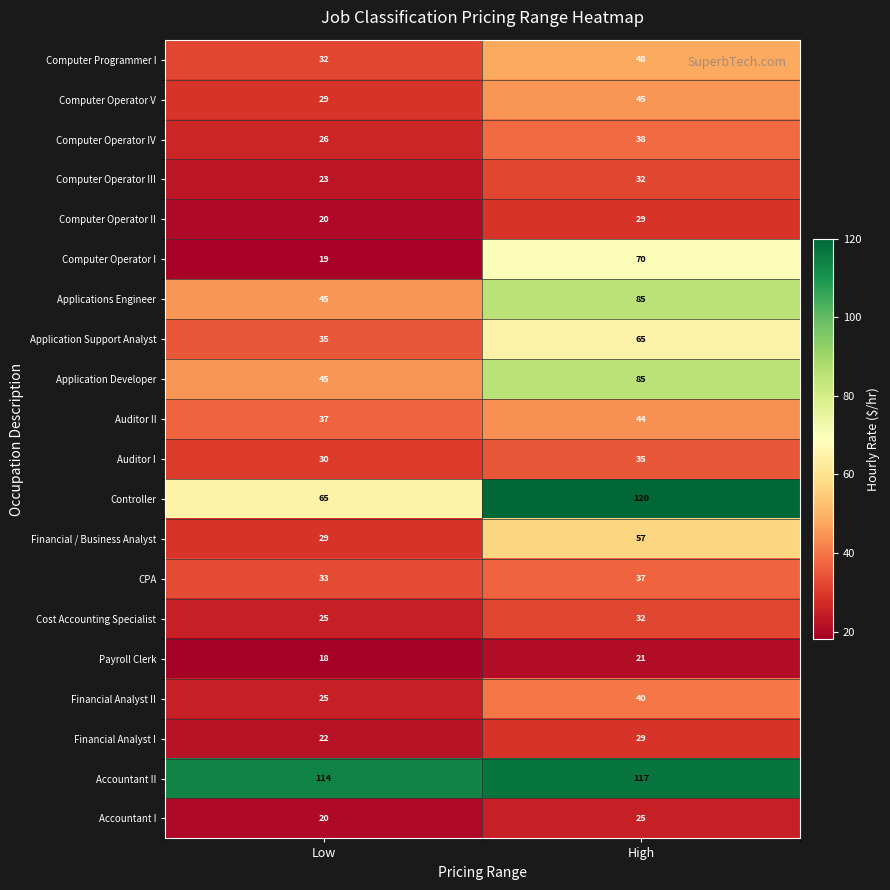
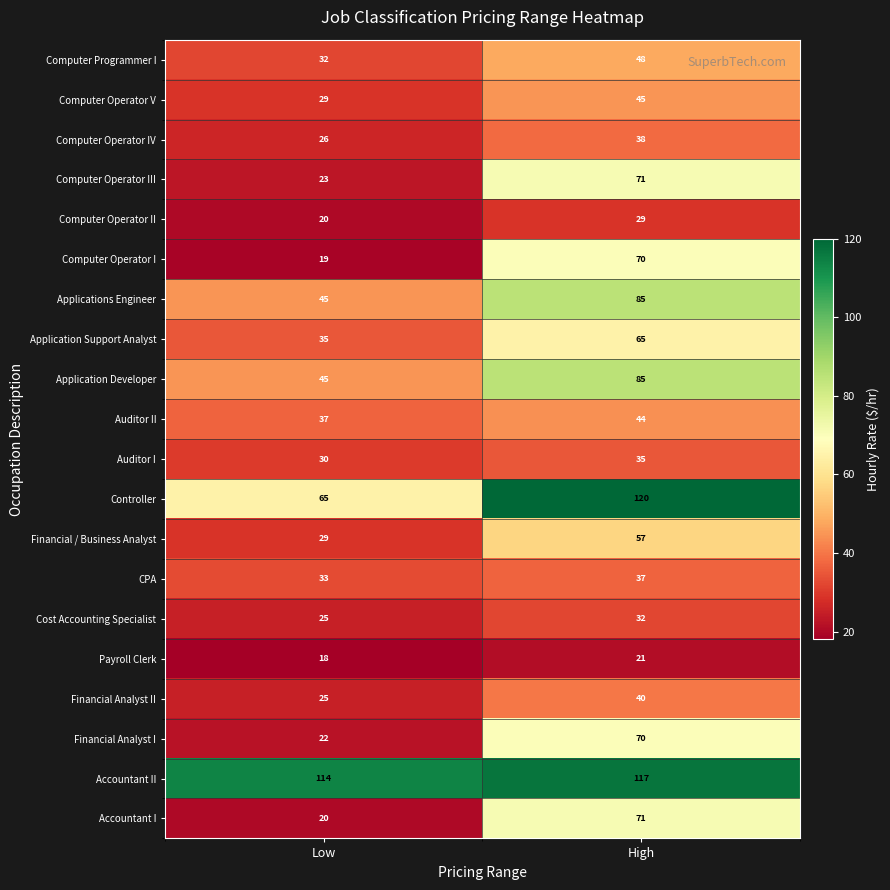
Computer Operator III, High: 32 -> 71
Financial Analyst I, High: 29 -> 70
Accountant I, High: 25 -> 71
